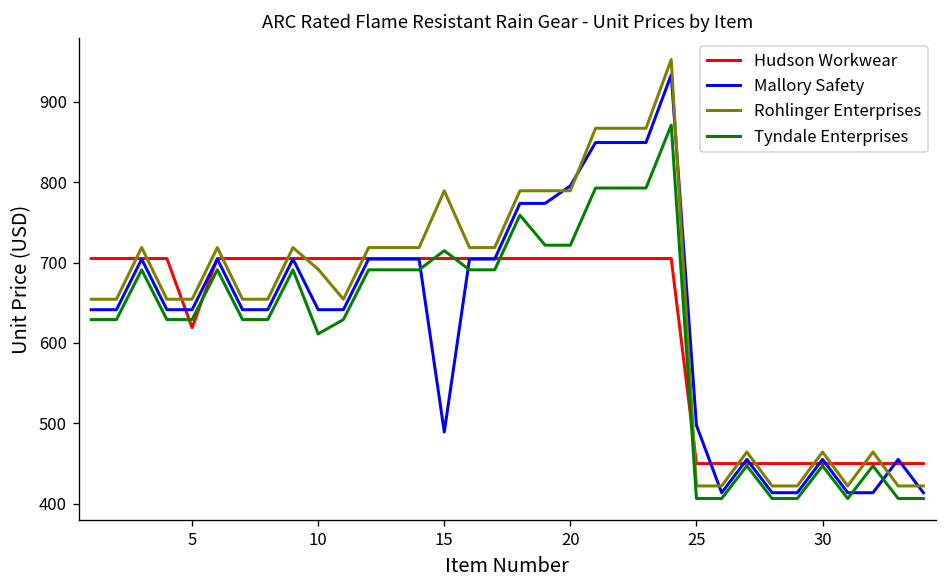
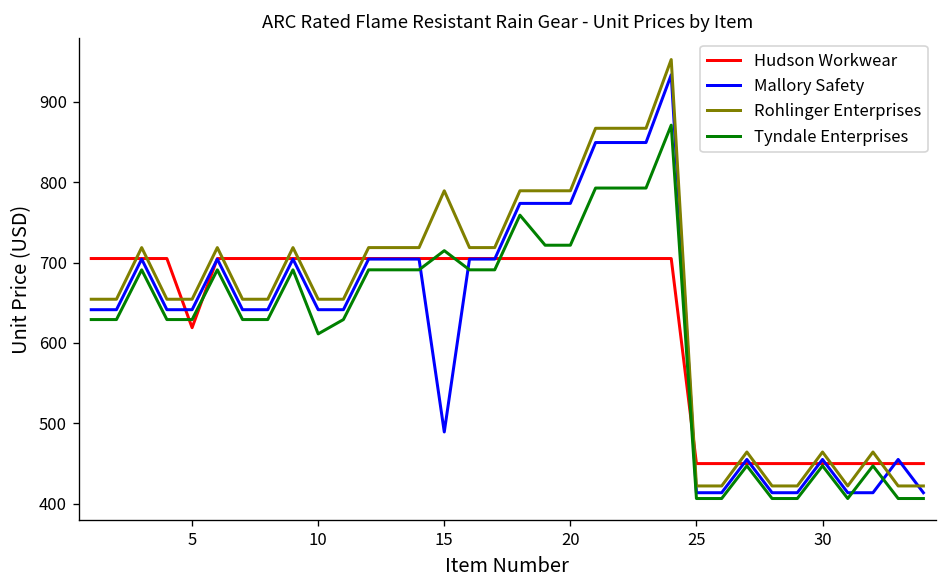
Rohlinger Enterprises, 10: 690 -> 650
Mallory Safety, 20: 800 -> 770
Mallory Safety, 25: 500 -> 410
